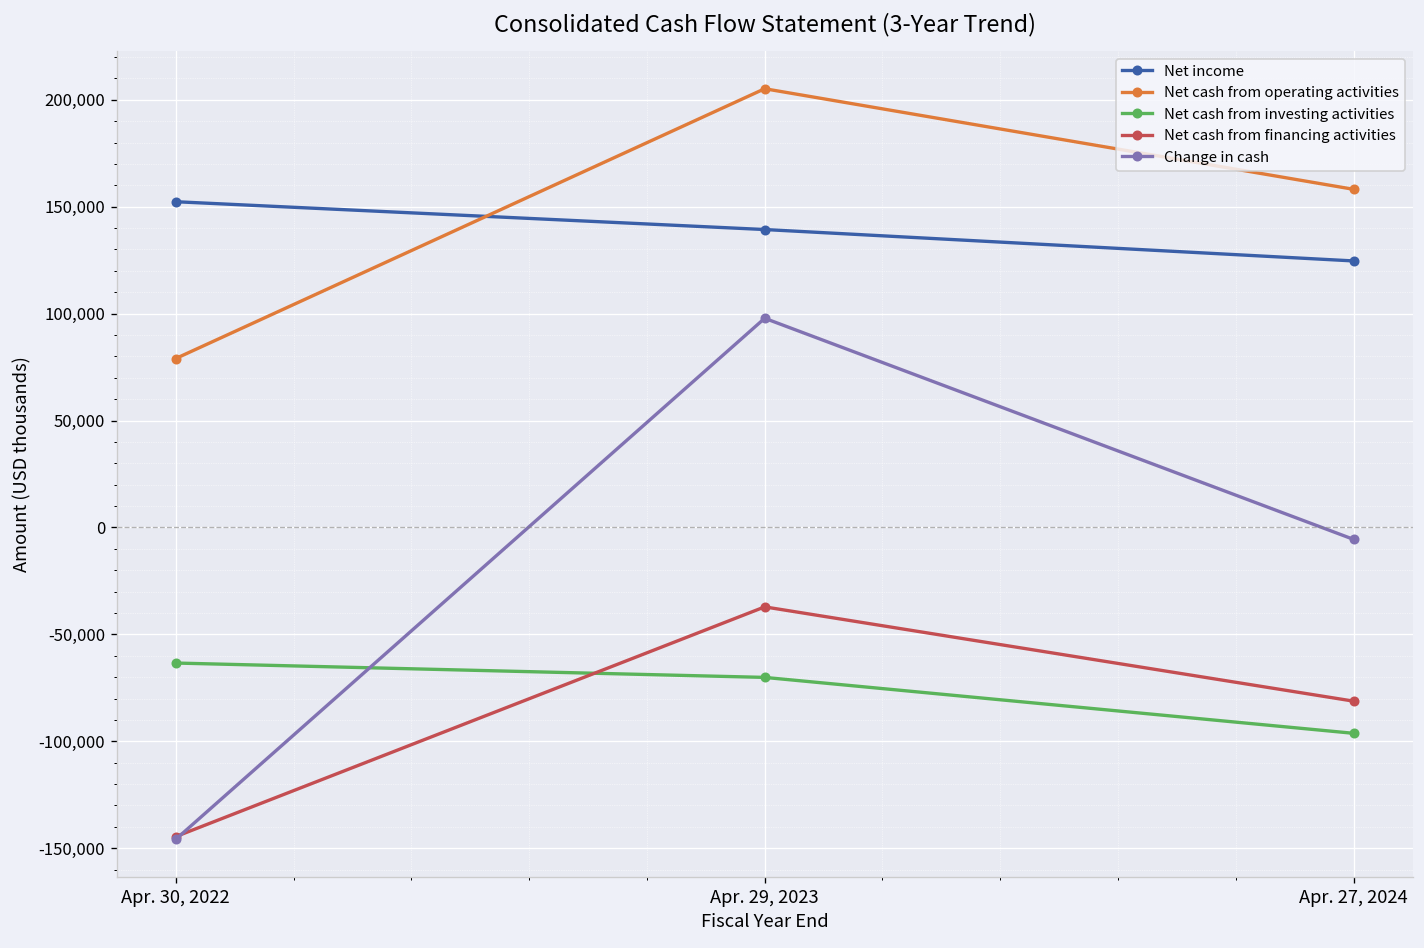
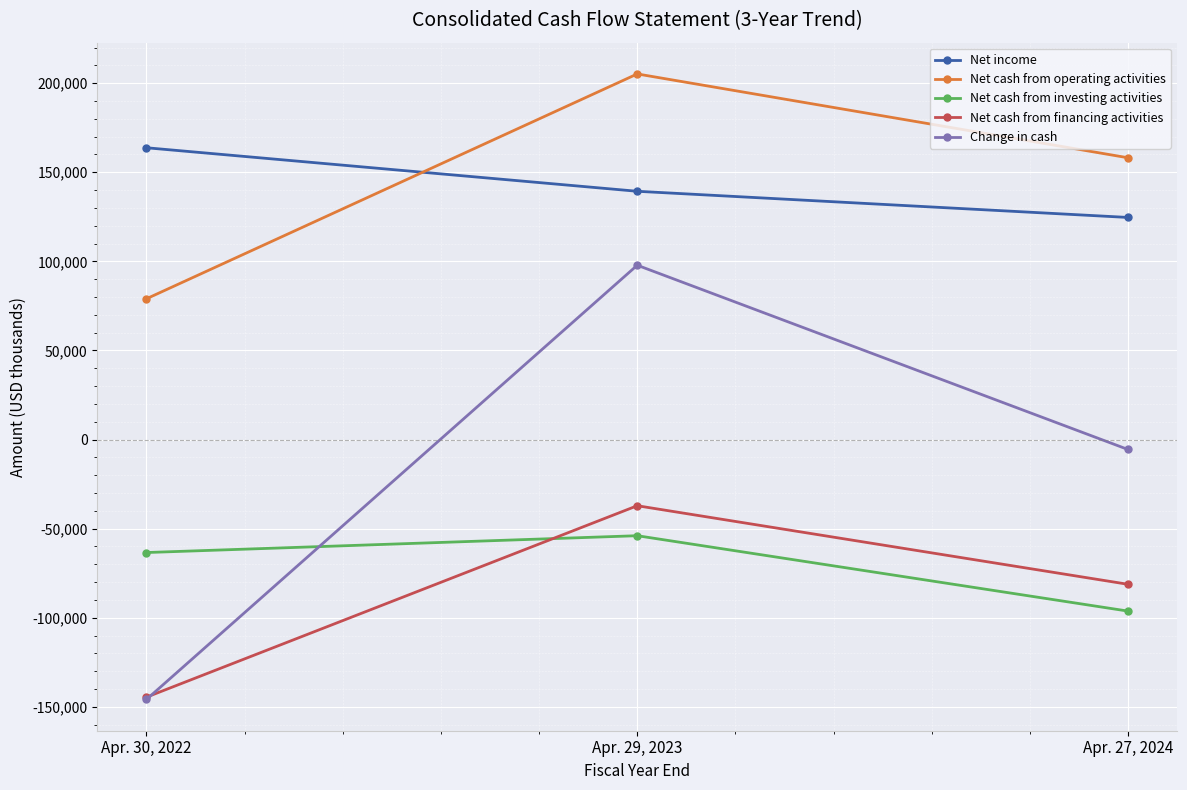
Net income, Apr. 30, 2022: 152,000 -> 164,000
Net cash from investing activities, Apr. 29, 2023: -70,000 -> -54,000
